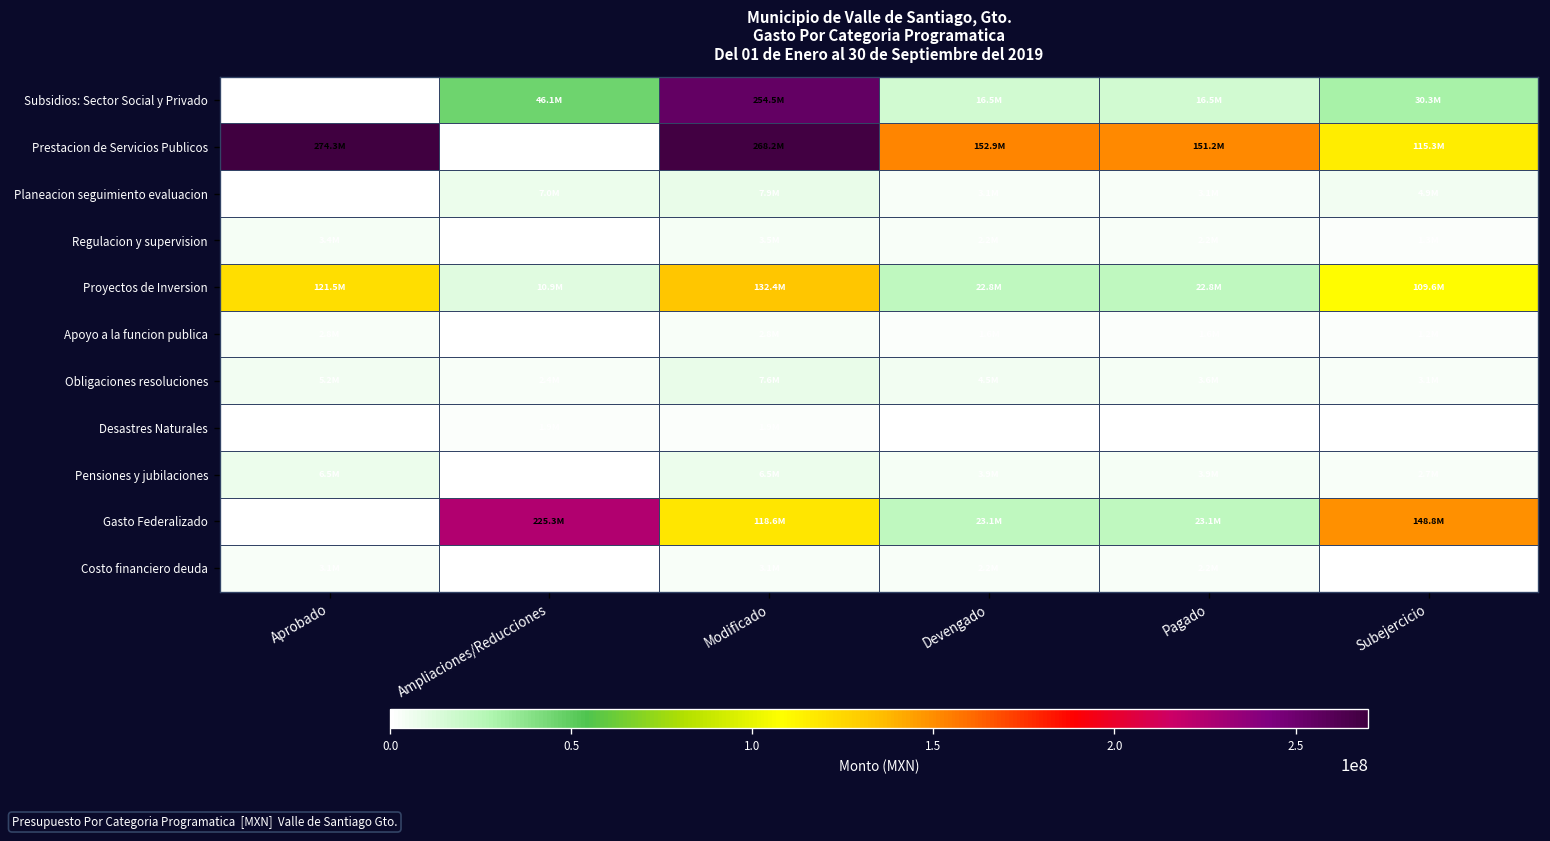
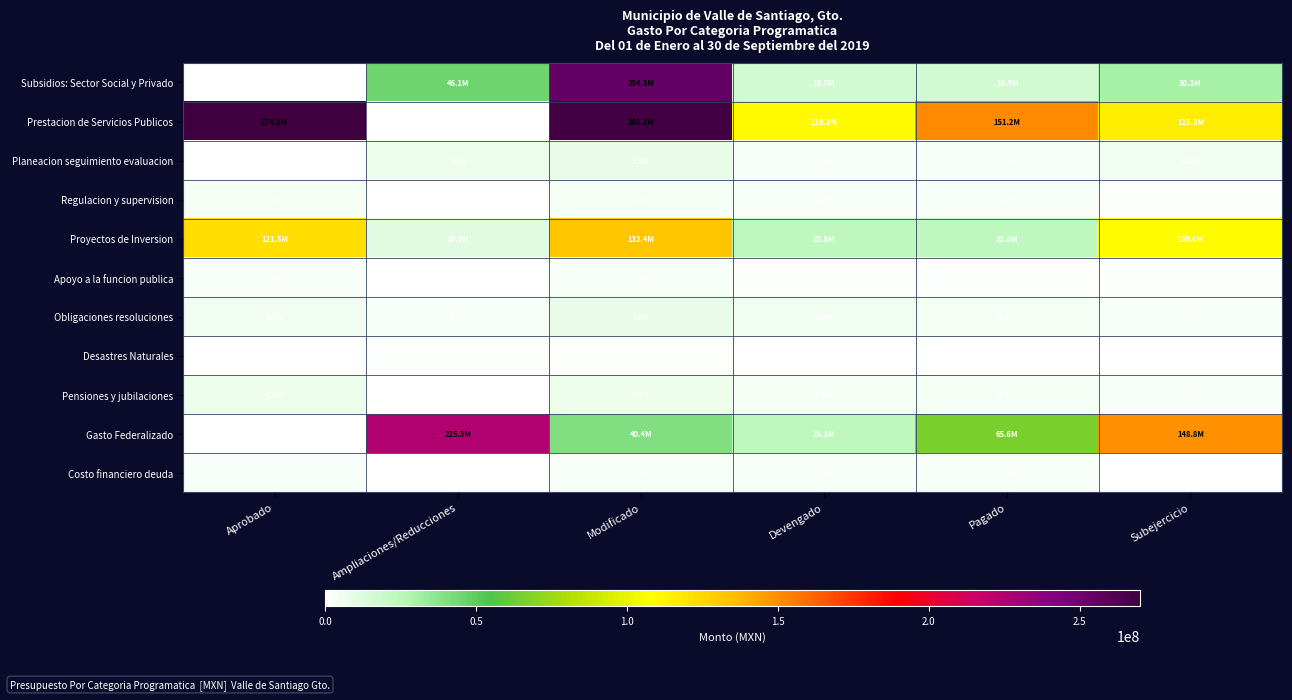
Prestacion de Servicios Publicos, Devengado: 152.9M -> 110.2M
Gasto Federalizado, Modificado: 118.6M -> 40.4M
Gasto Federalizado, Pagado: 23.1M -> 65.6M
